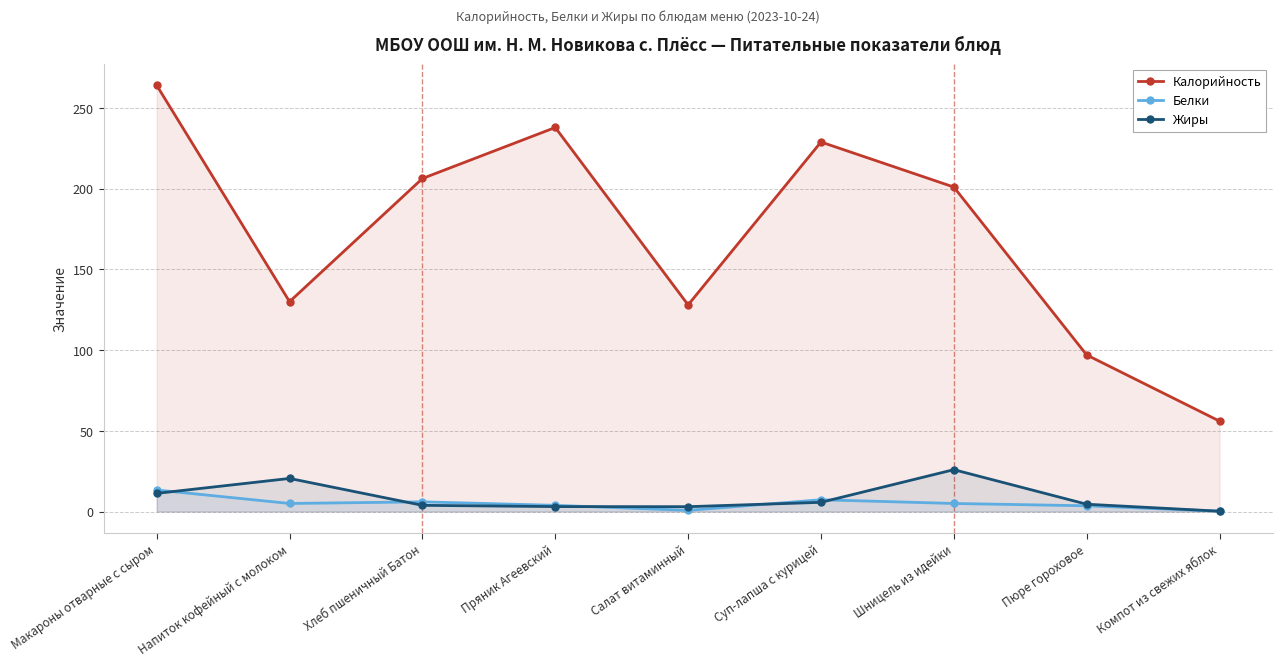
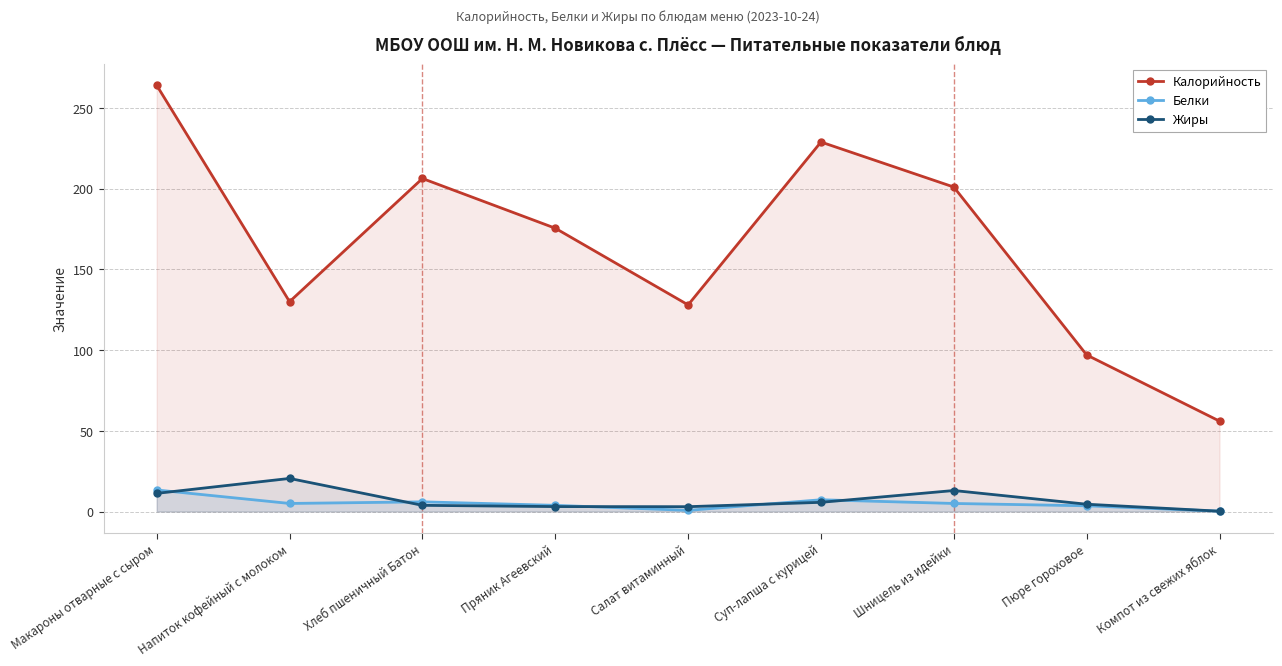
Калорийность, Пряник Агеевский: 238 -> 176
Жиры, Шницель из идейки: 26 -> 13
